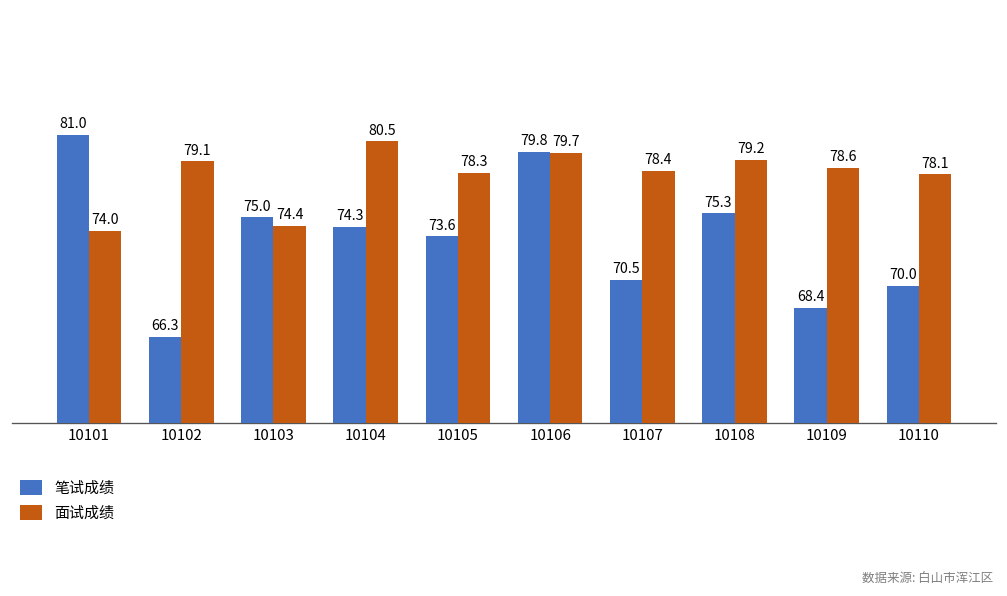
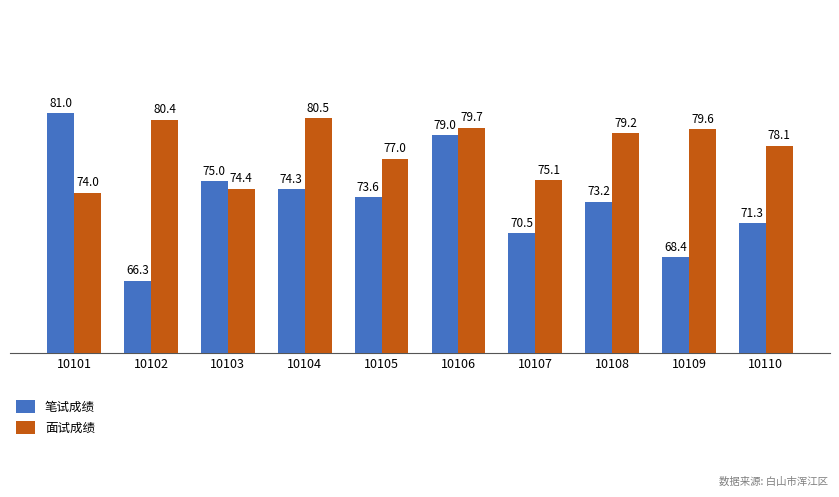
面试成绩, 10102: 79.1 -> 80.4
面试成绩, 10105: 78.3 -> 77.0
笔试成绩, 10106: 79.8 -> 79.0
面试成绩, 10107: 78.4 -> 75.1
笔试成绩, 10108: 75.3 -> 73.2
面试成绩, 10109: 78.6 -> 79.6
笔试成绩, 10110: 70.0 -> 71.3
